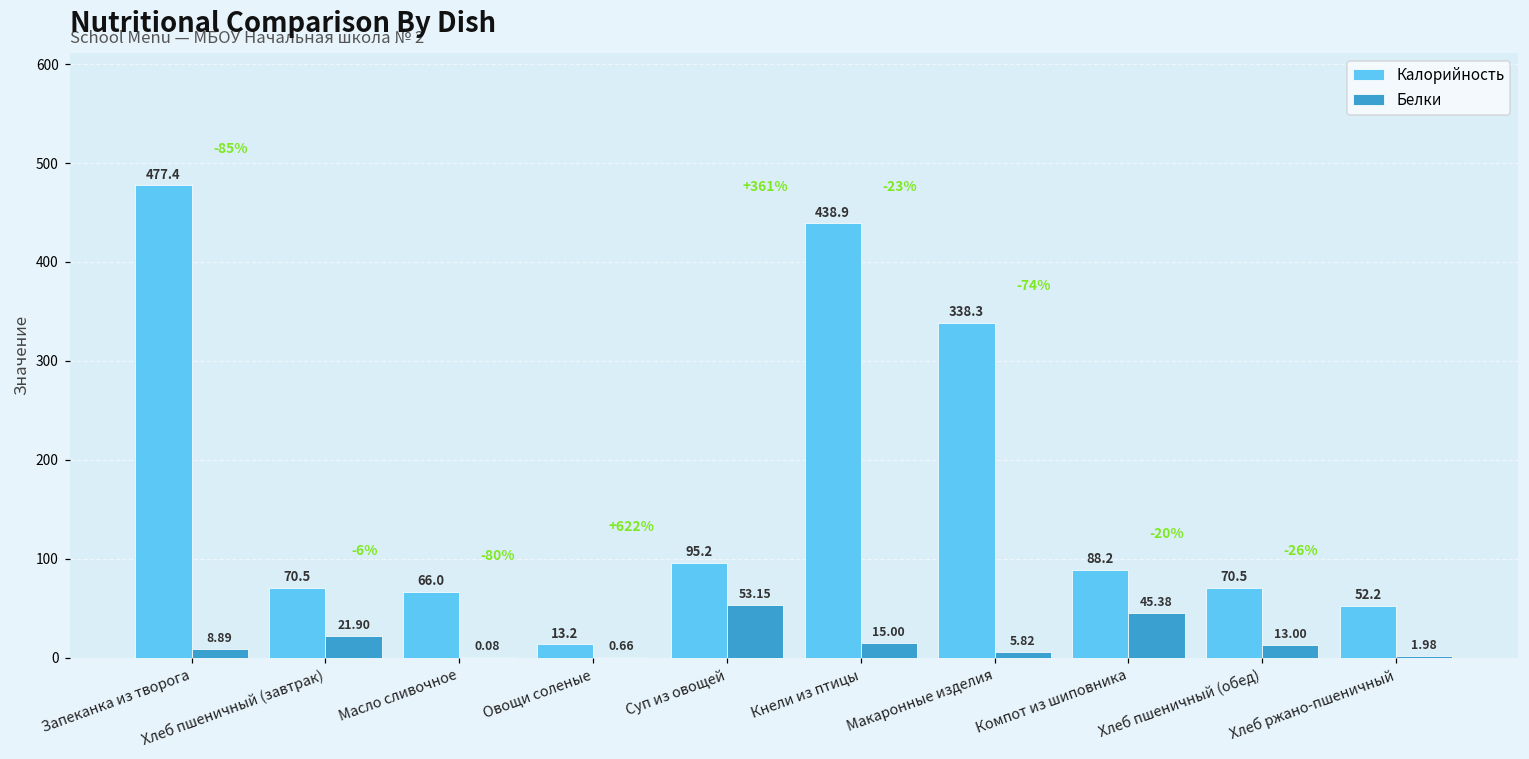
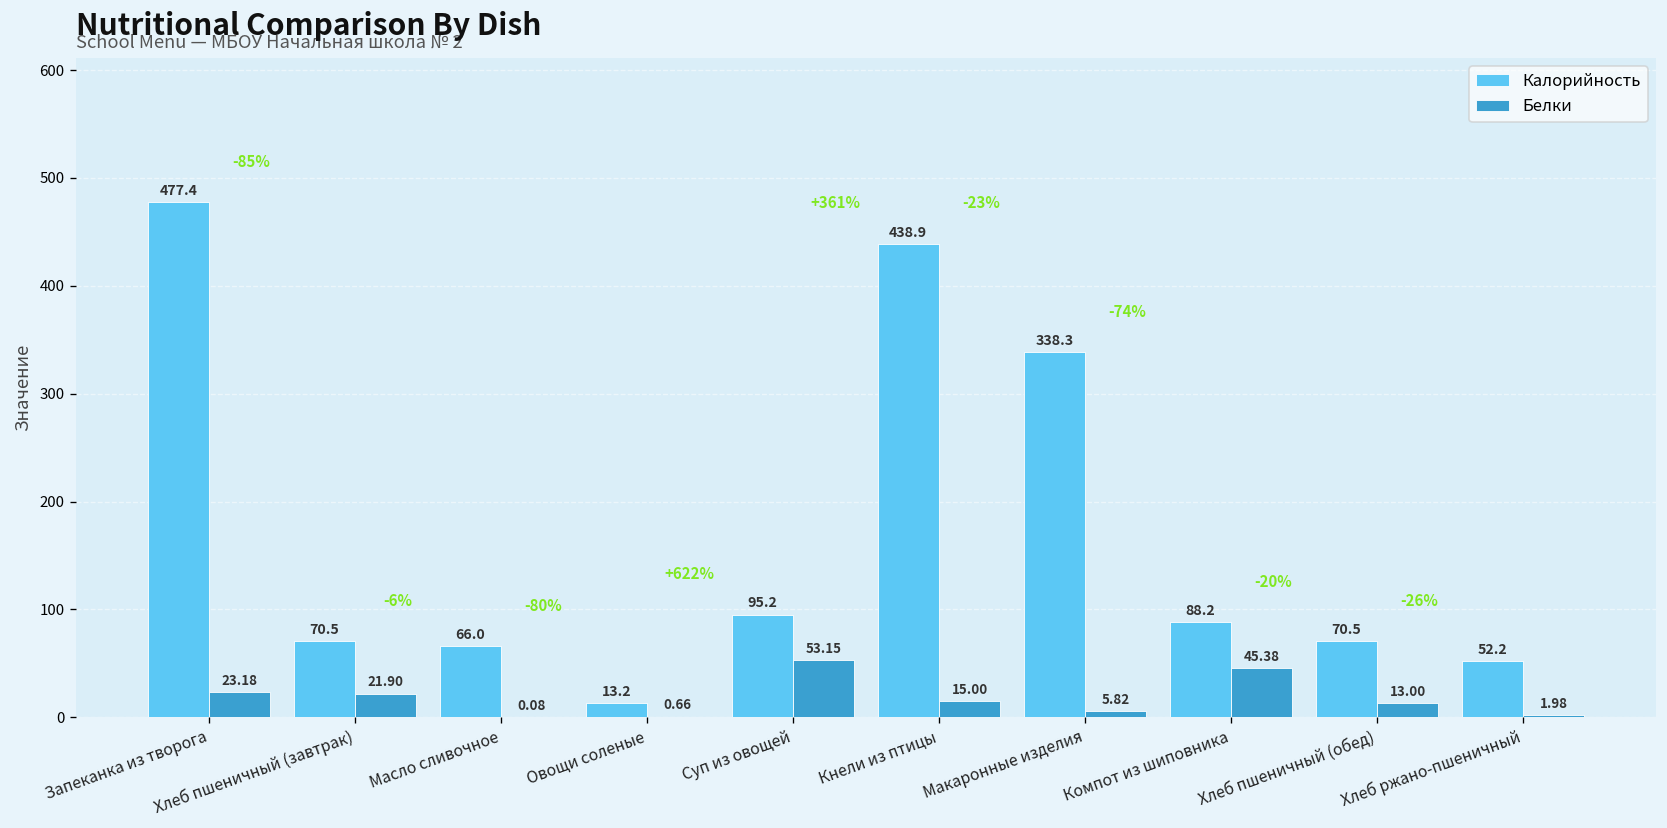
Белки, Запеканка из творога: 8.89 -> 23.18
